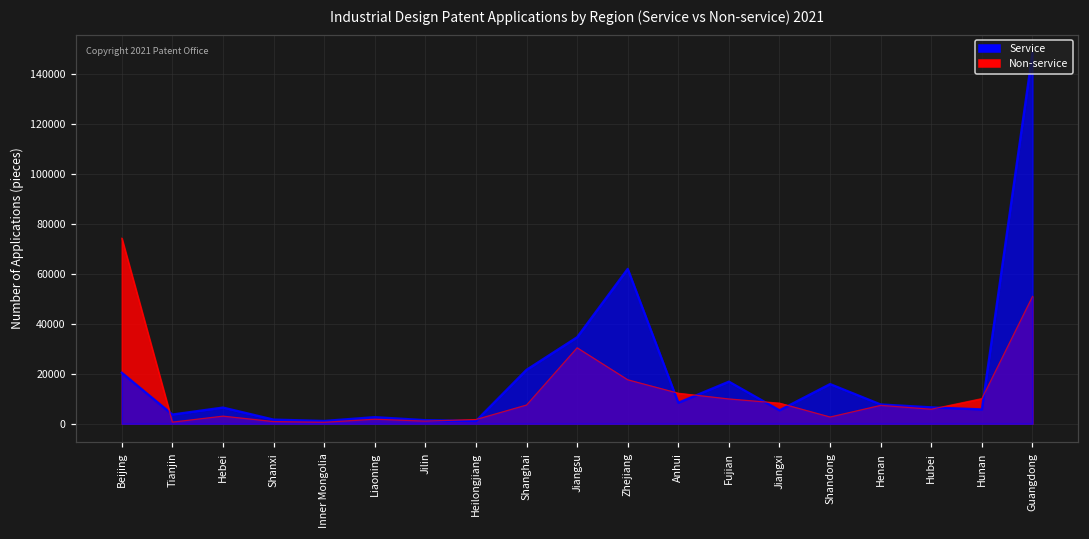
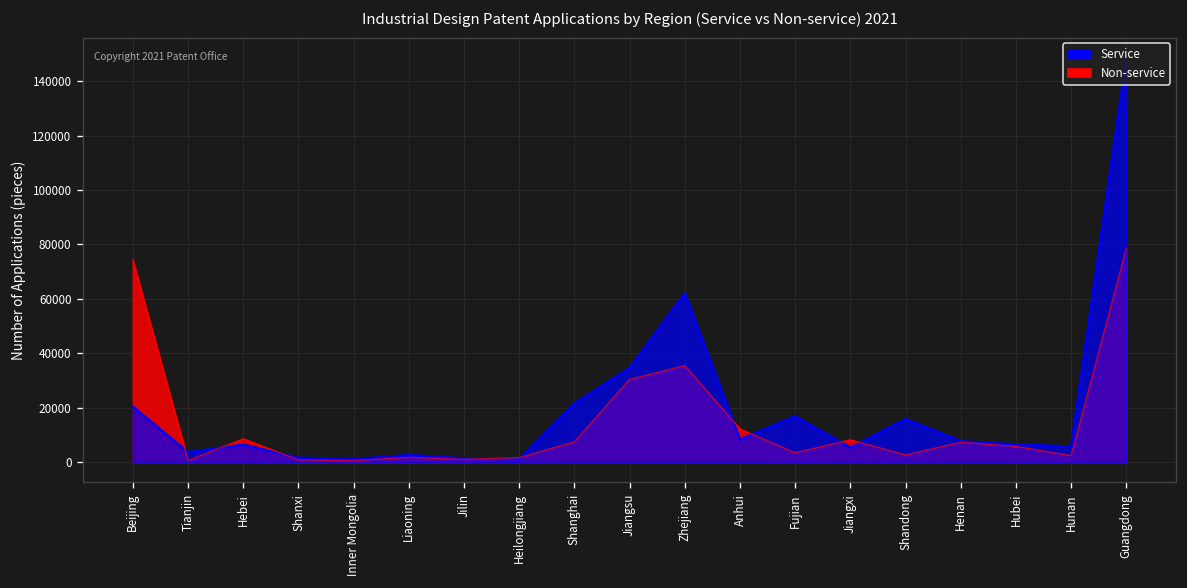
Non-service, Hebei: 3000 -> 9000
Non-service, Zhejiang: 18000 -> 36000
Non-service, Fujian: 10000 -> 3000
Non-service, Hunan: 10000 -> 2000
Non-service, Guangdong: 51000 -> 79000
